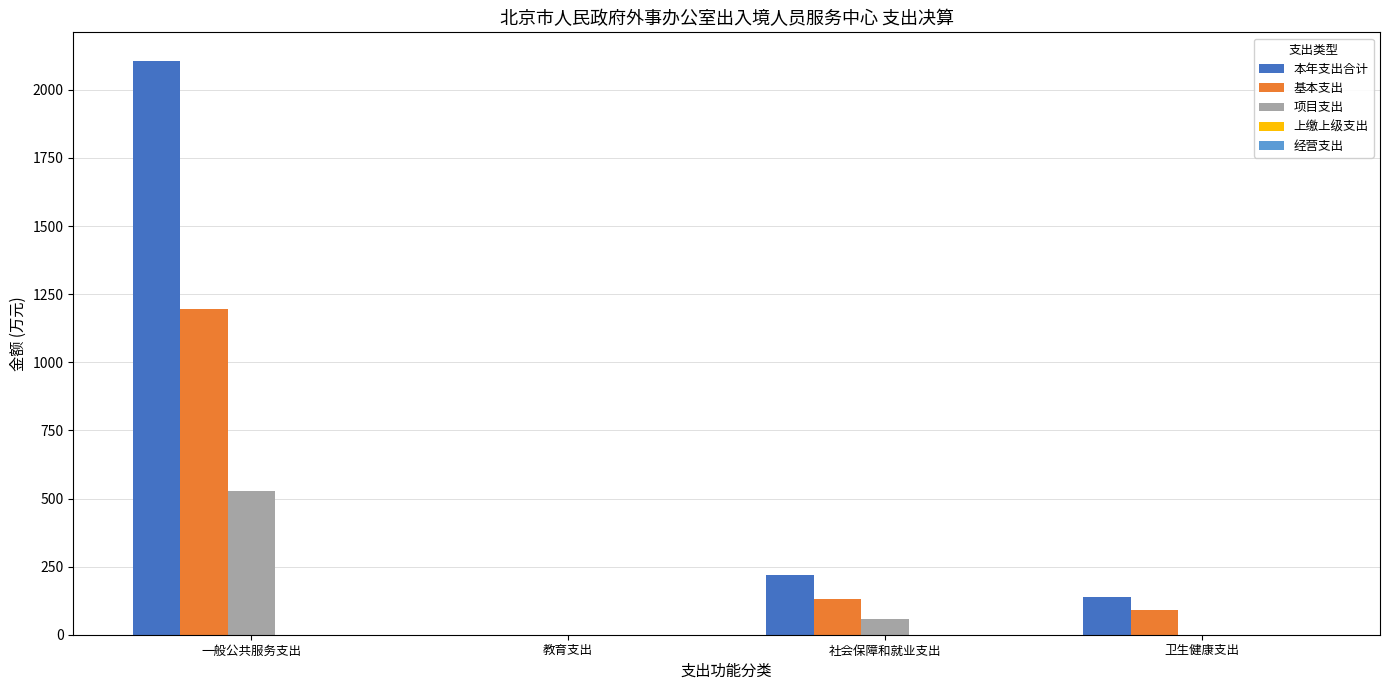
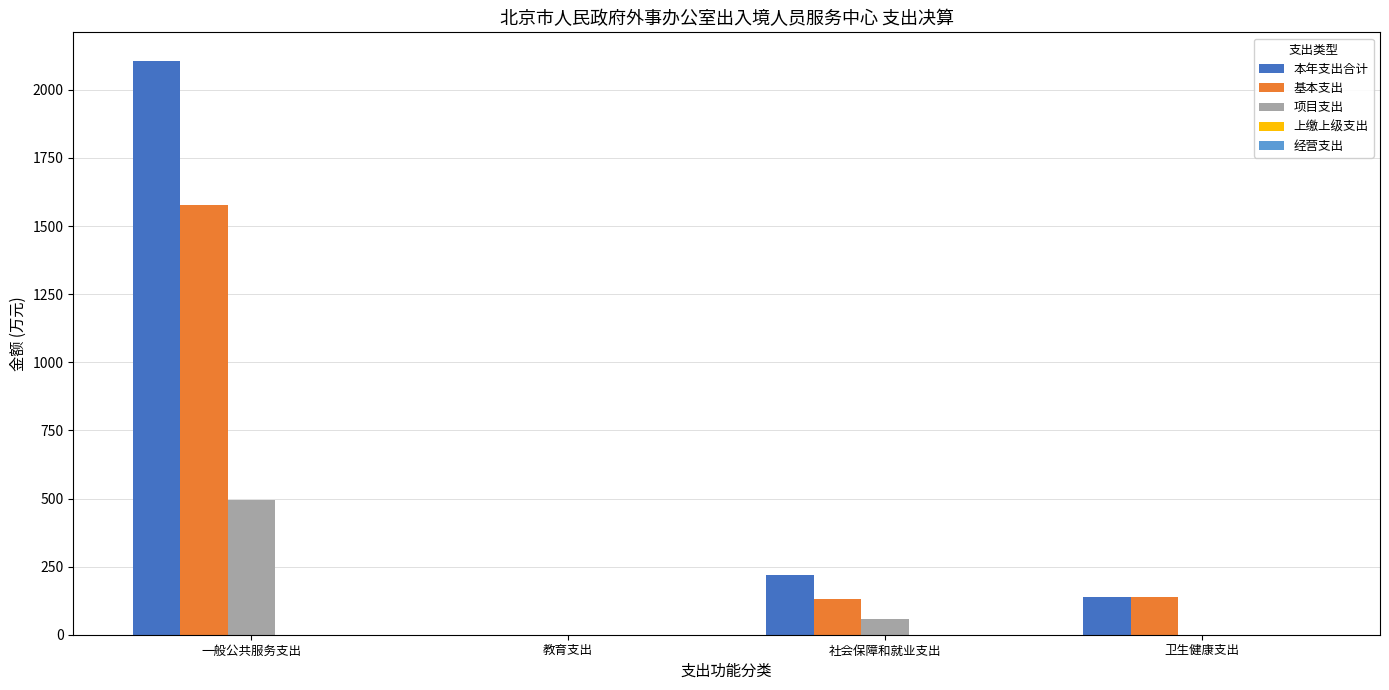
基本支出, 一般公共服务支出: 1200 -> 1580
项目支出, 一般公共服务支出: 530 -> 490
基本支出, 卫生健康支出: 90 -> 140
